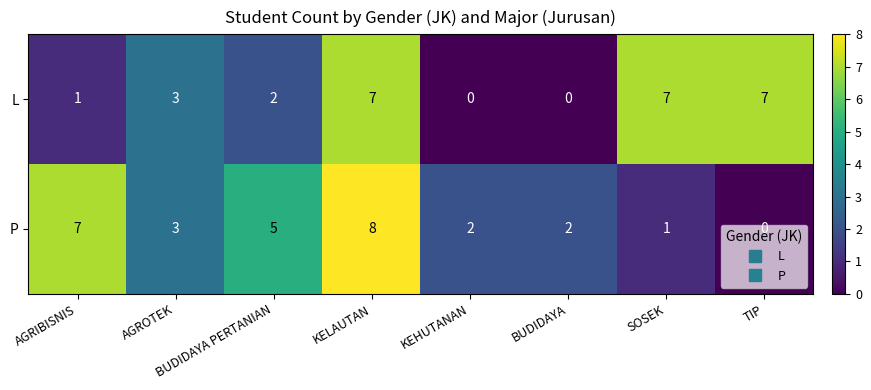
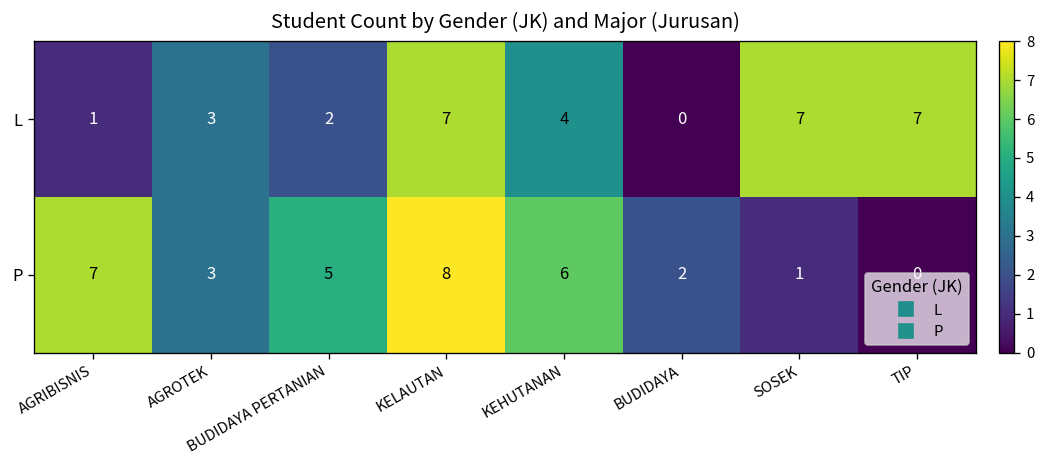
L, KEHUTANAN: 0 -> 4
P, KEHUTANAN: 2 -> 6
